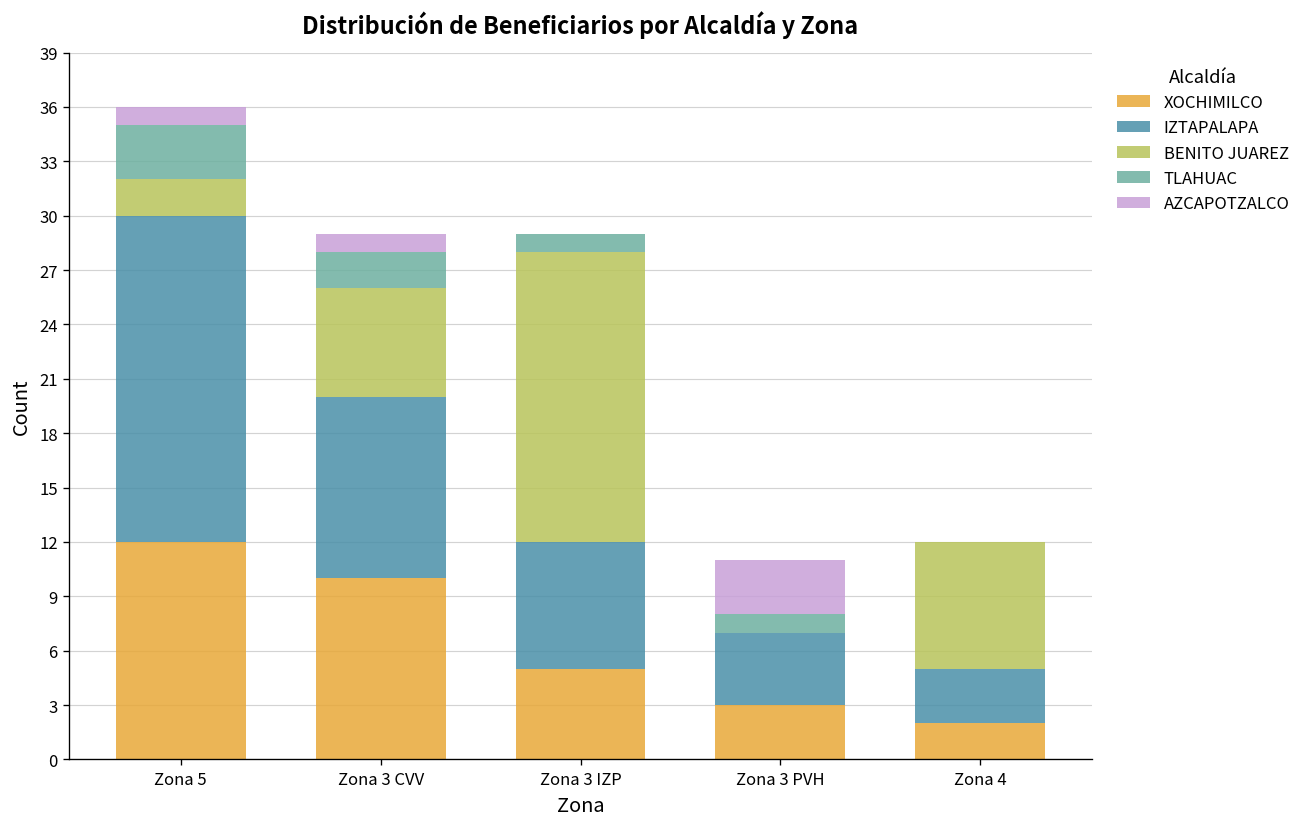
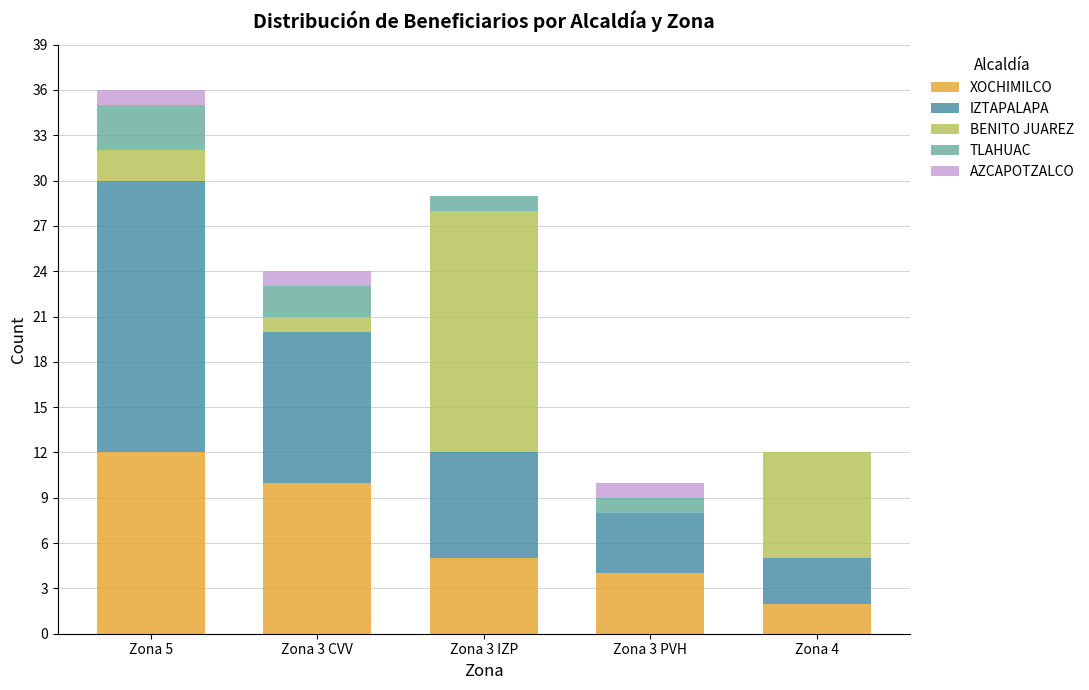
BENITO JUAREZ, Zona 3 CVV: 6 -> 1
XOCHIMILCO, Zona 3 PVH: 3 -> 4
AZCAPOTZALCO, Zona 3 PVH: 3 -> 1
